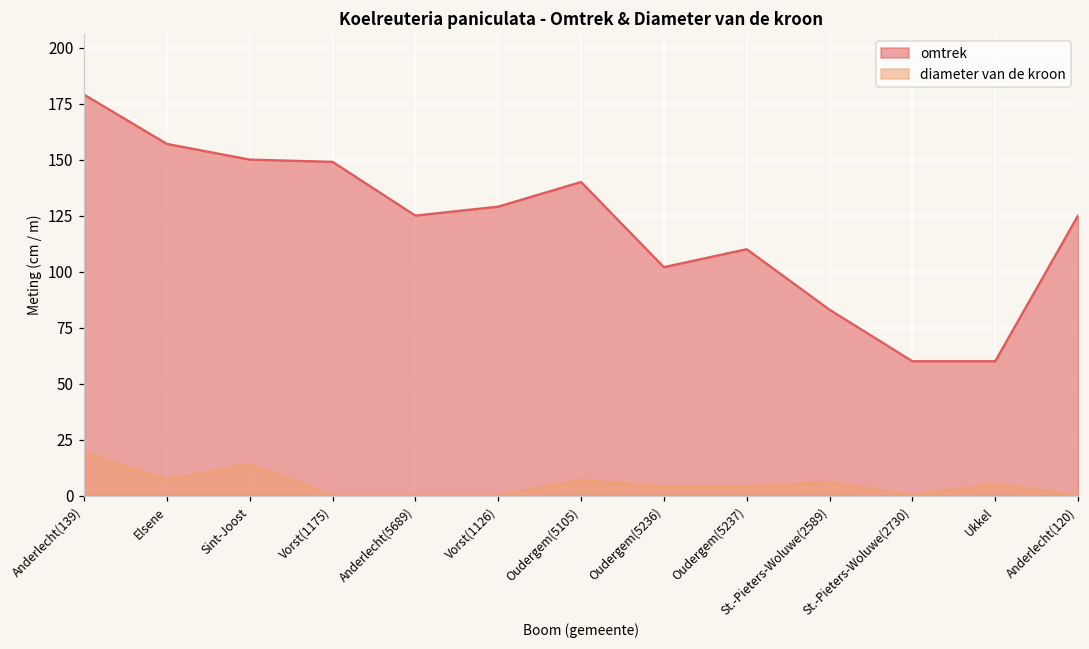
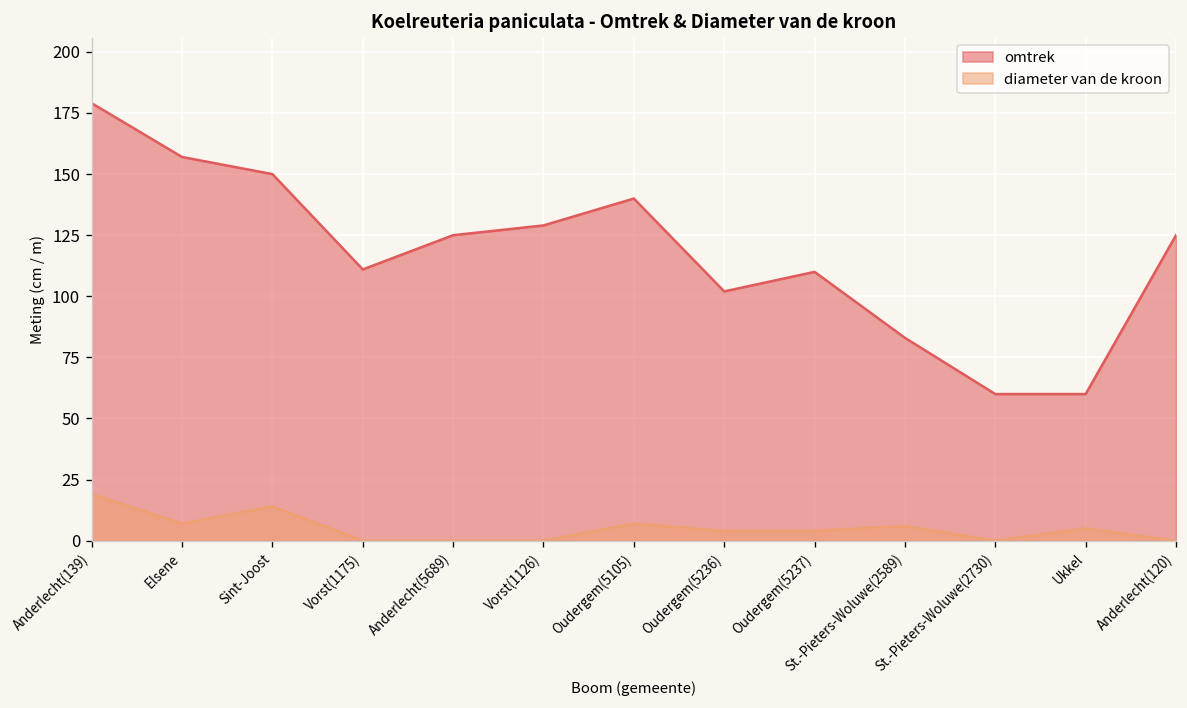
omtrek, Vorst(1175): 149 -> 111
